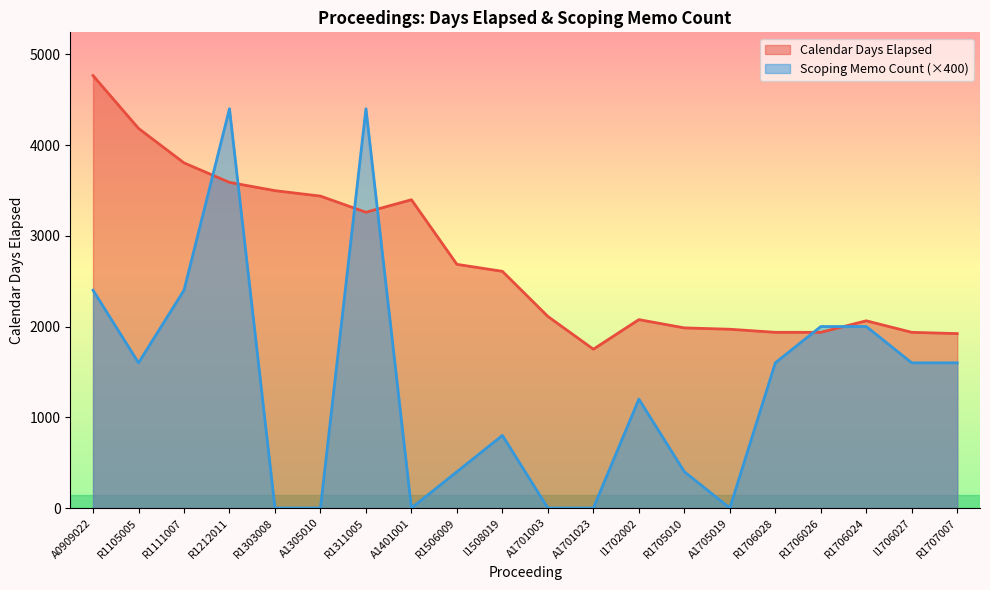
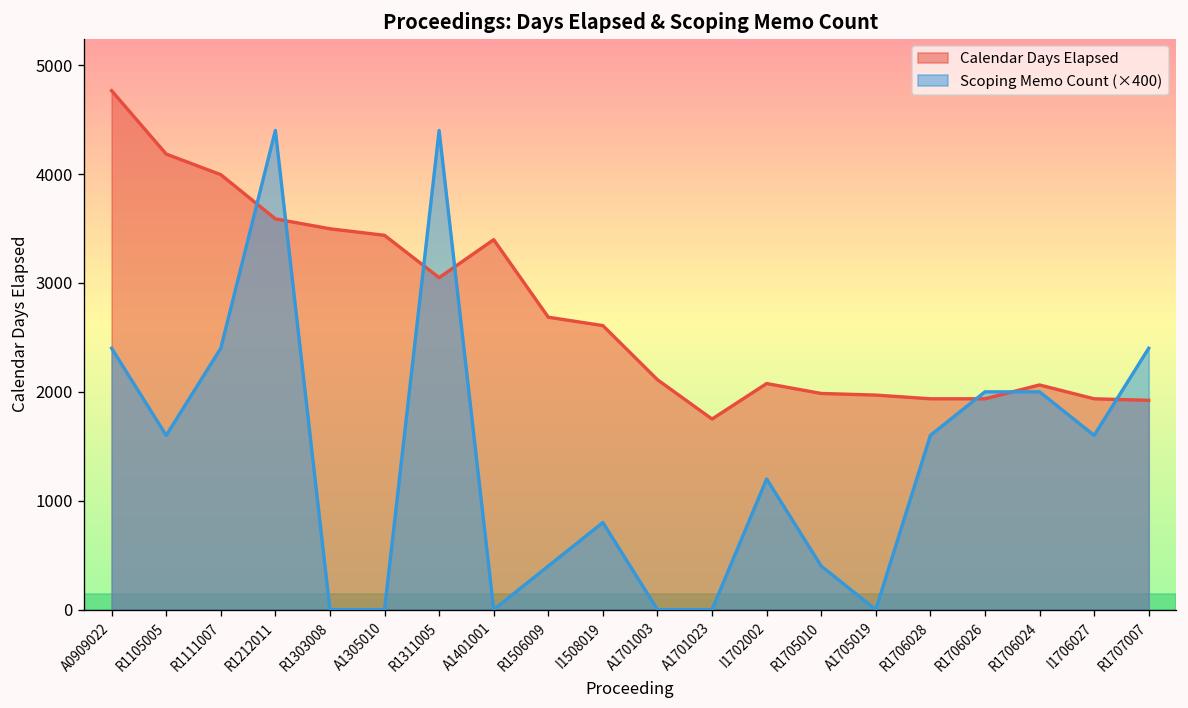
Calendar Days Elapsed, R1111007: 3800 -> 4000
Calendar Days Elapsed, R1311005: 3300 -> 3000
Scoping Memo Count (×400), R1707007: 1600 -> 2400
